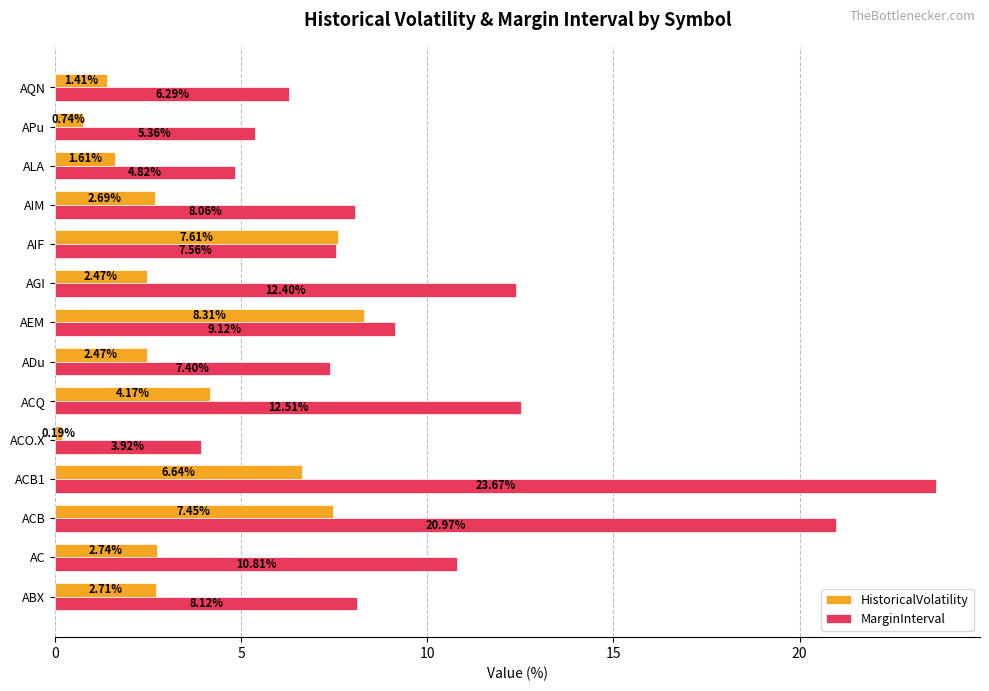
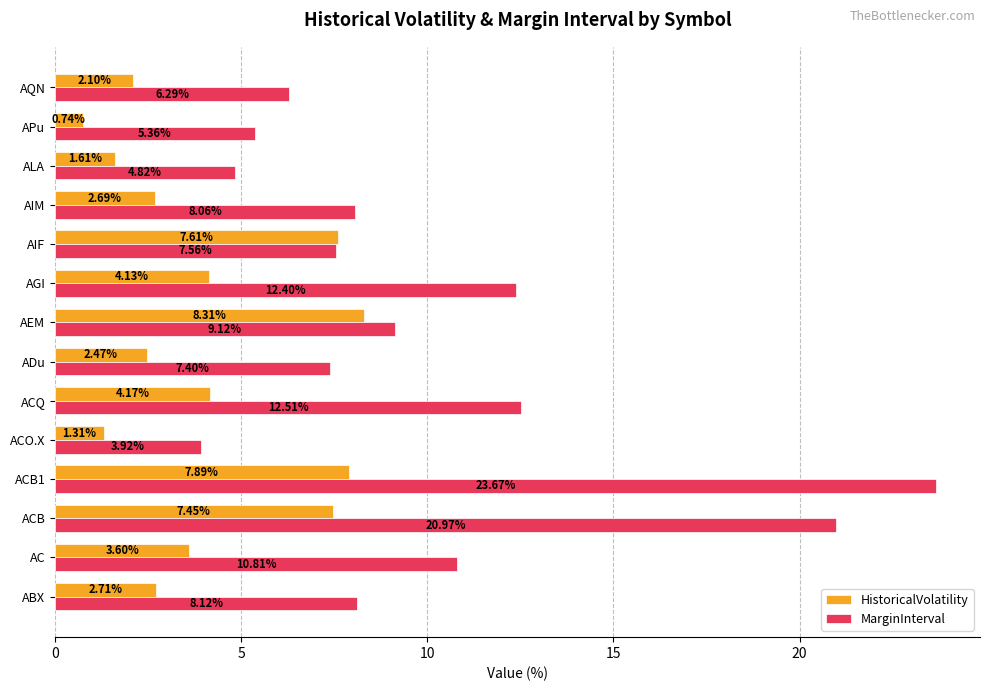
HistoricalVolatility, AQN: 1.41% -> 2.10%
HistoricalVolatility, AGI: 2.47% -> 4.13%
HistoricalVolatility, ACO.X: 0.19% -> 1.31%
HistoricalVolatility, ACB1: 6.64% -> 7.89%
HistoricalVolatility, AC: 2.74% -> 3.60%
